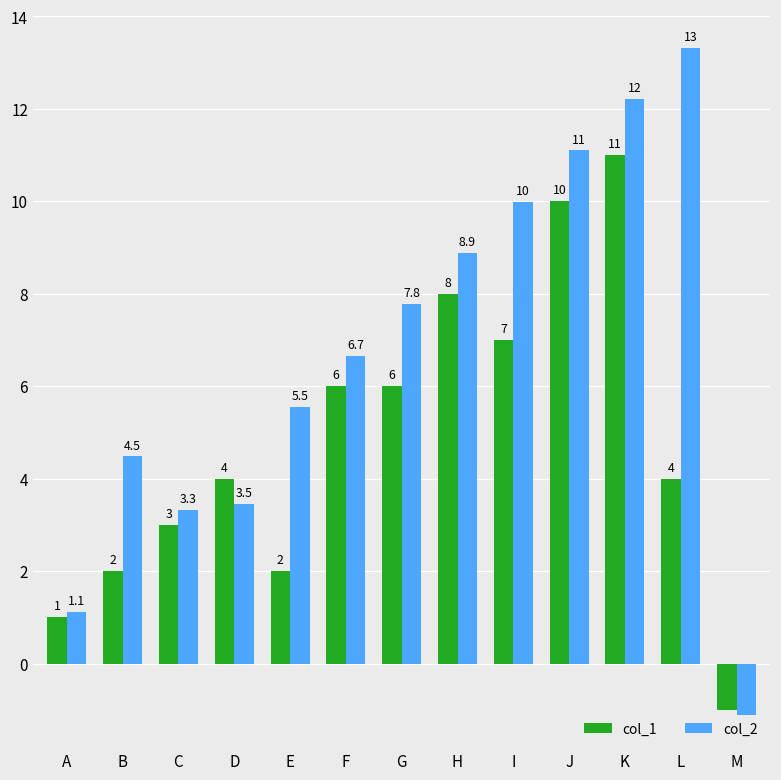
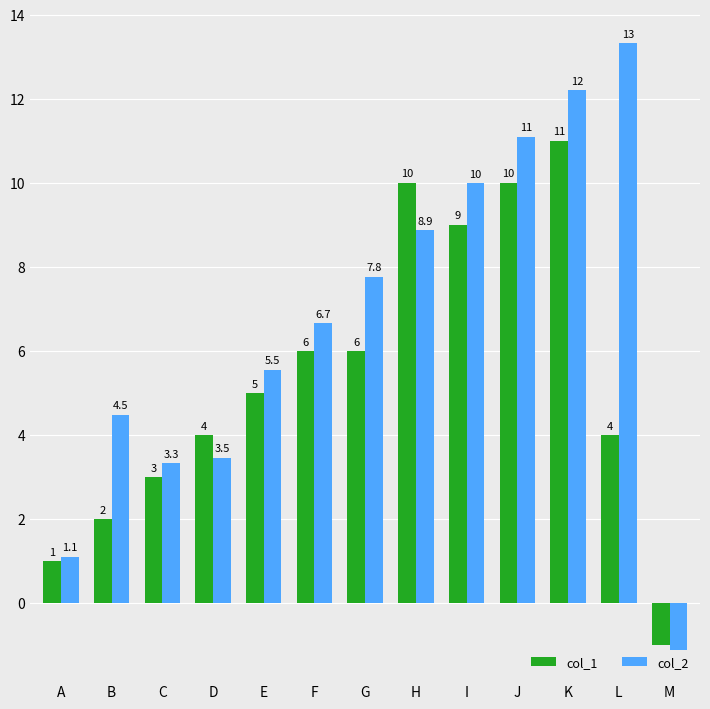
col_1, E: 2 -> 5
col_1, H: 8 -> 10
col_1, I: 7 -> 9
